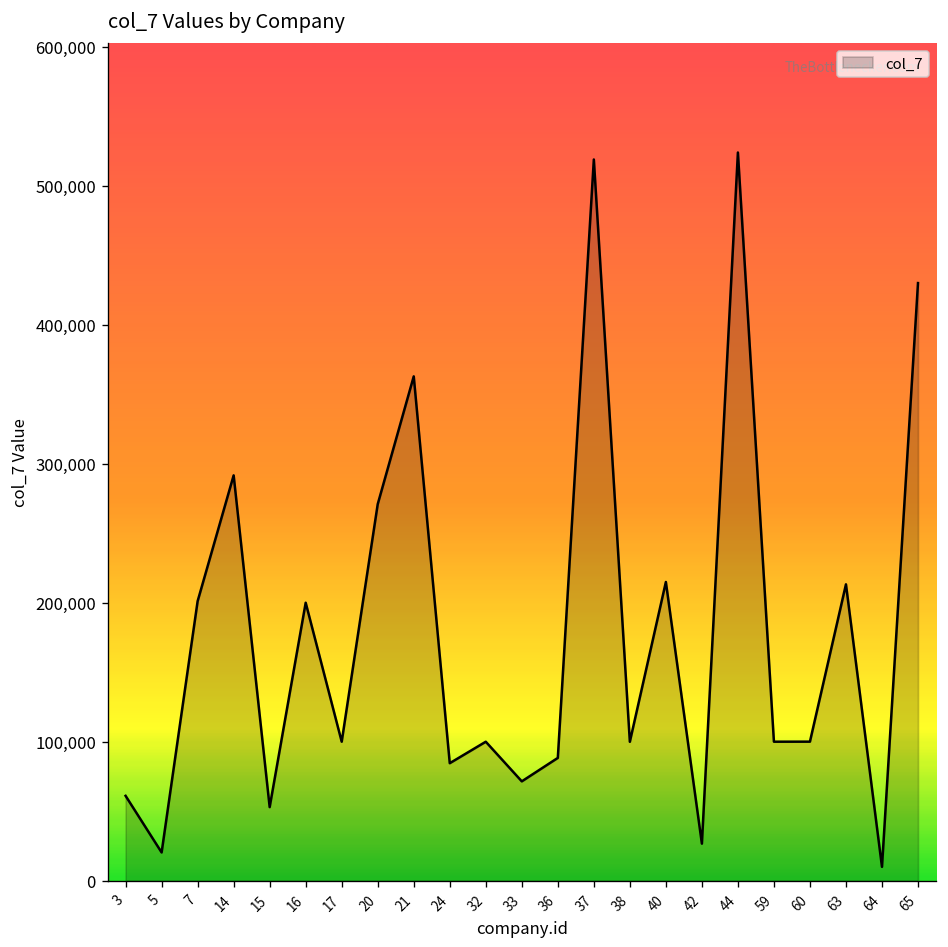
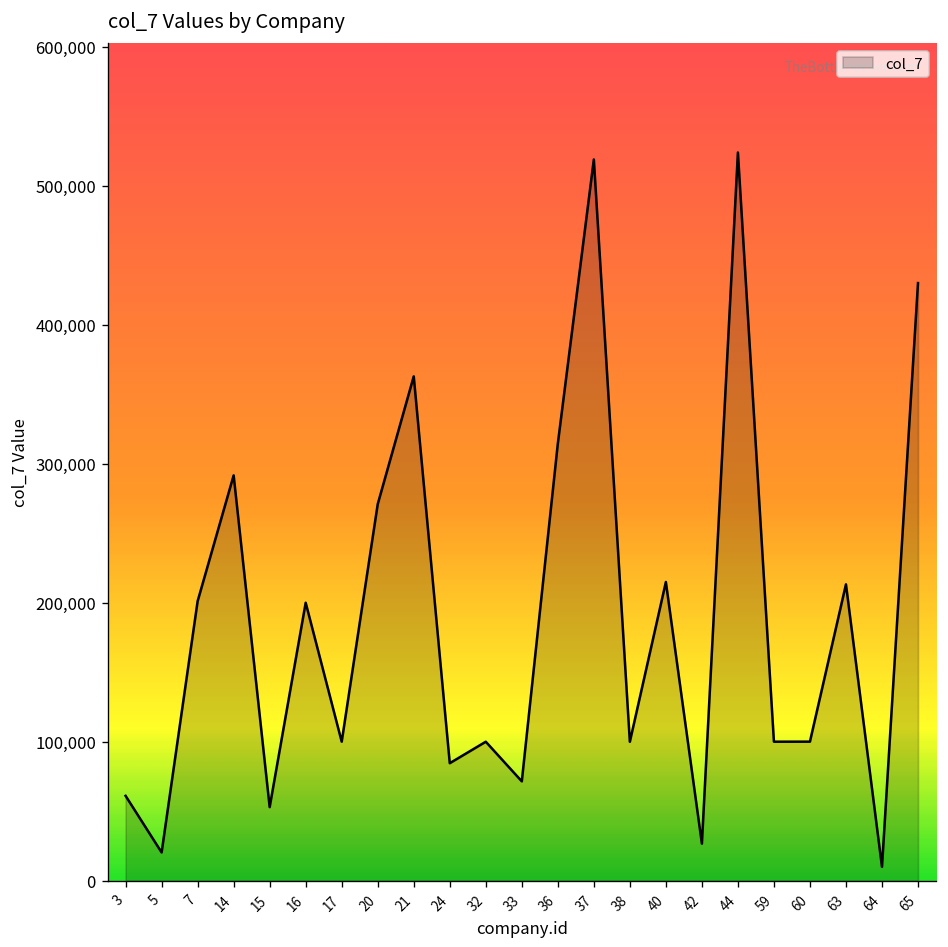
36: 88,000 -> 315,000
